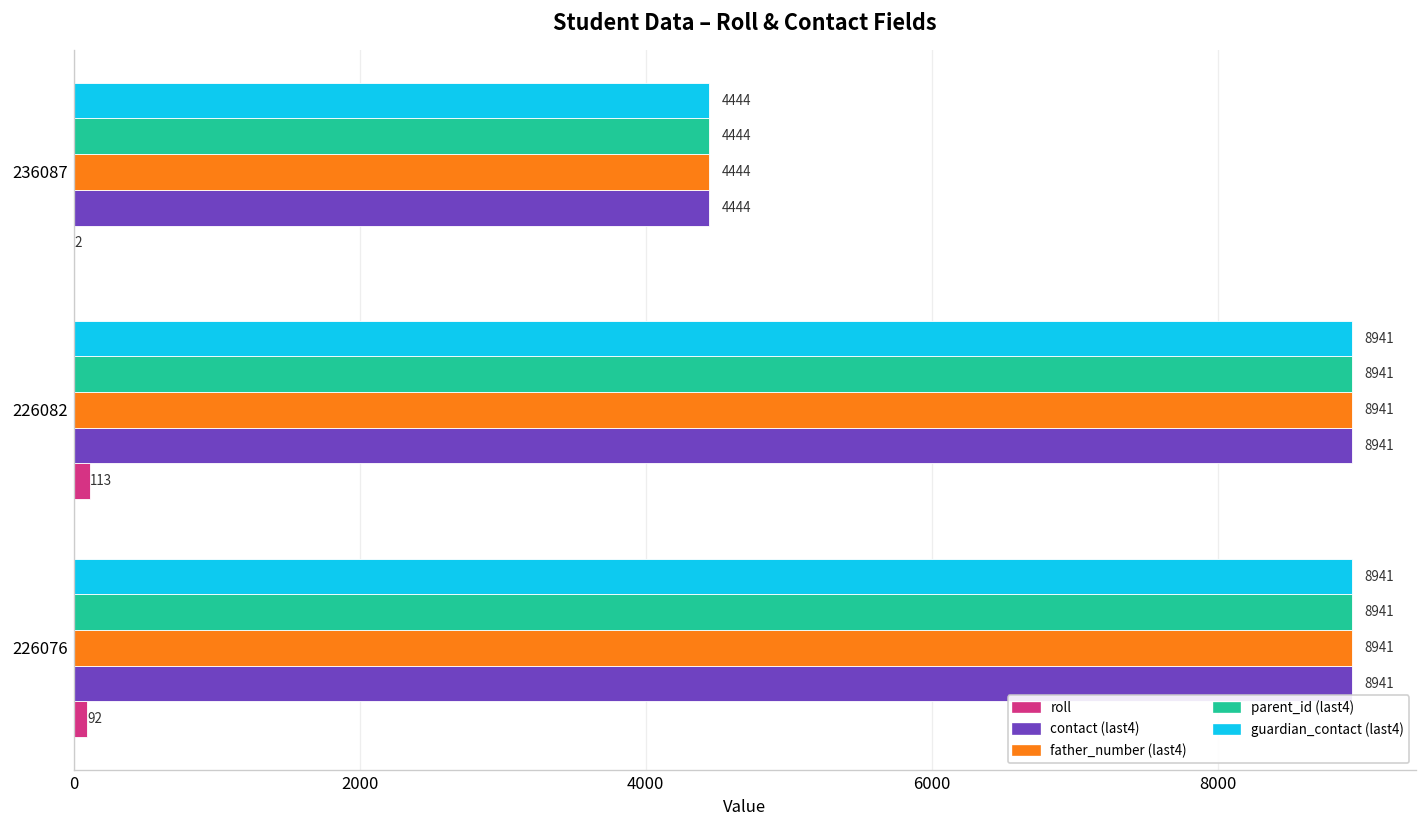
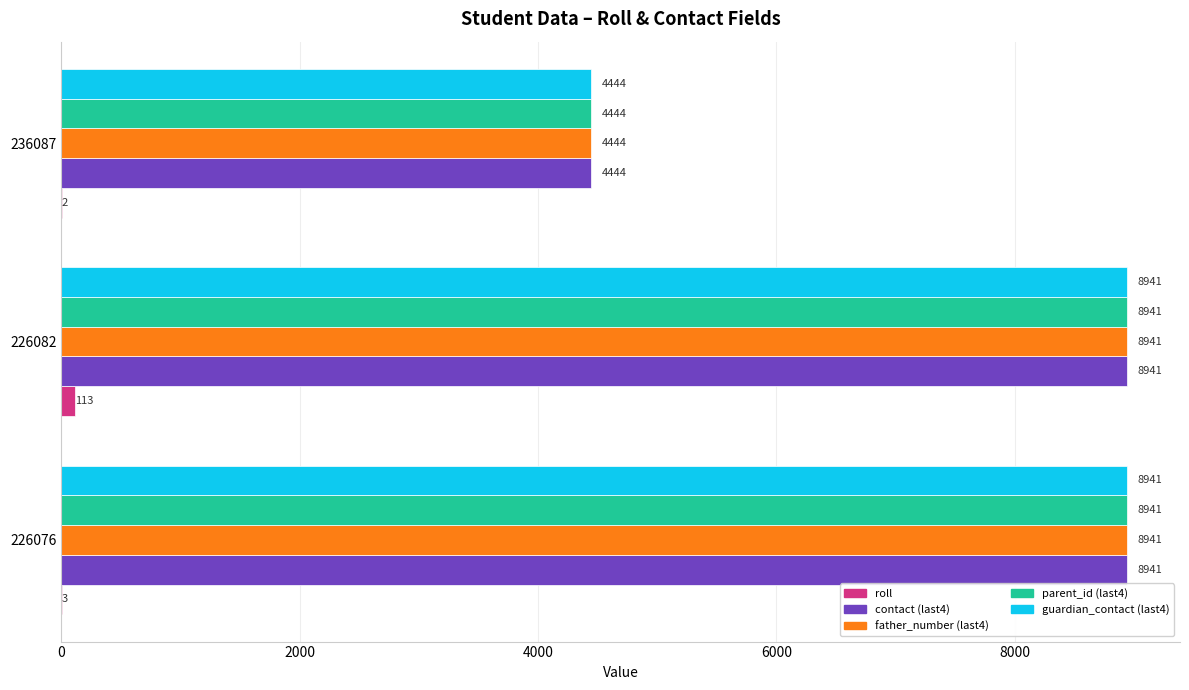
roll, 226076: 92 -> 3
